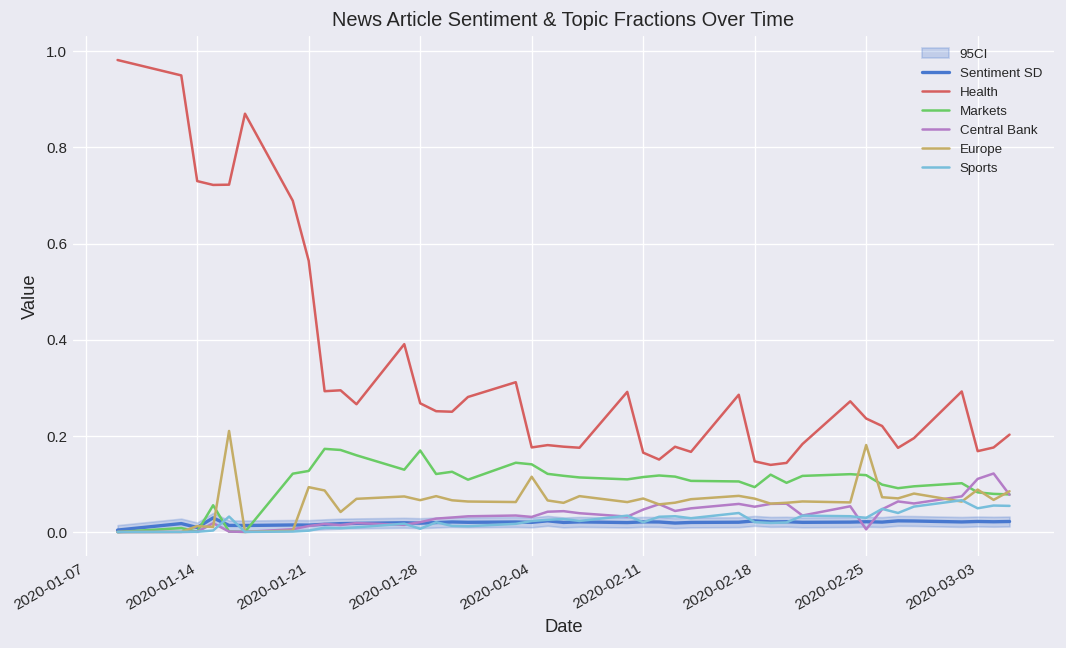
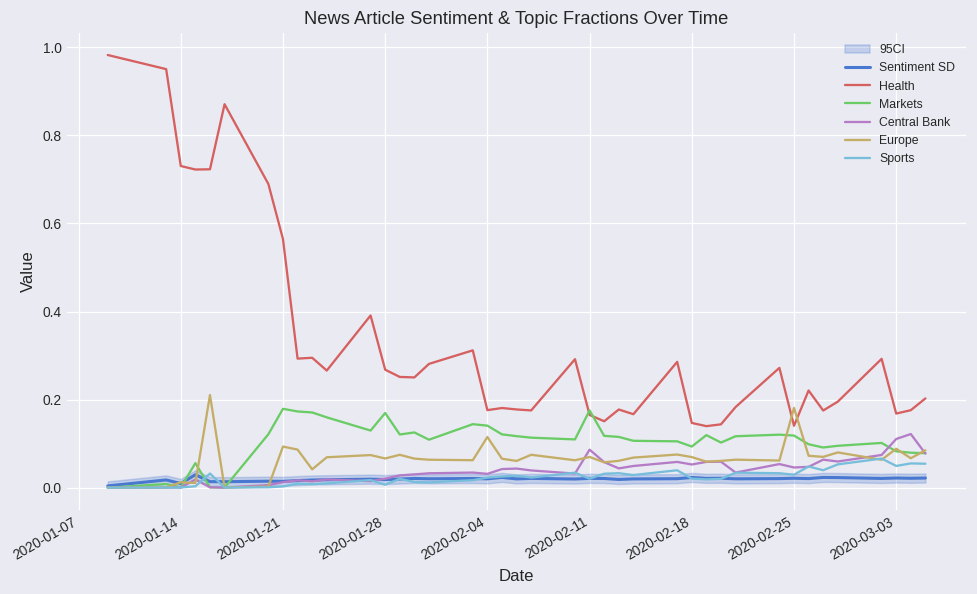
Markets, 2020-01-21: 0.13 -> 0.18
Markets, 2020-02-11: 0.11 -> 0.18
Central Bank, 2020-02-11: 0.05 -> 0.09
Health, 2020-02-25: 0.24 -> 0.14
Central Bank, 2020-02-25: 0.01 -> 0.05
